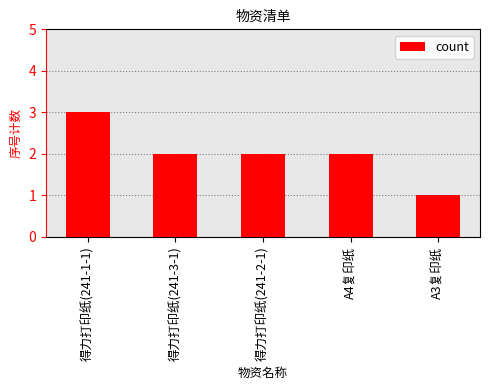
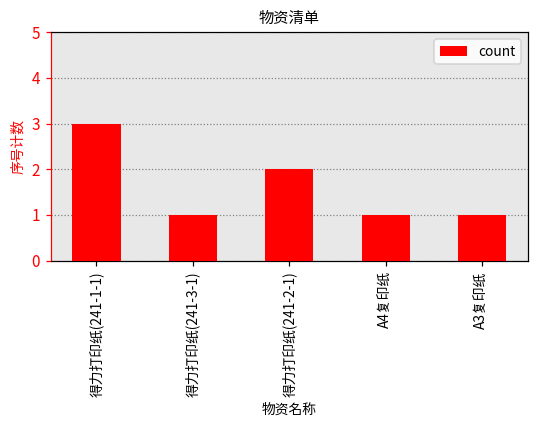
得力打印纸(241-3-1): 2 -> 1
A4复印纸: 2 -> 1
